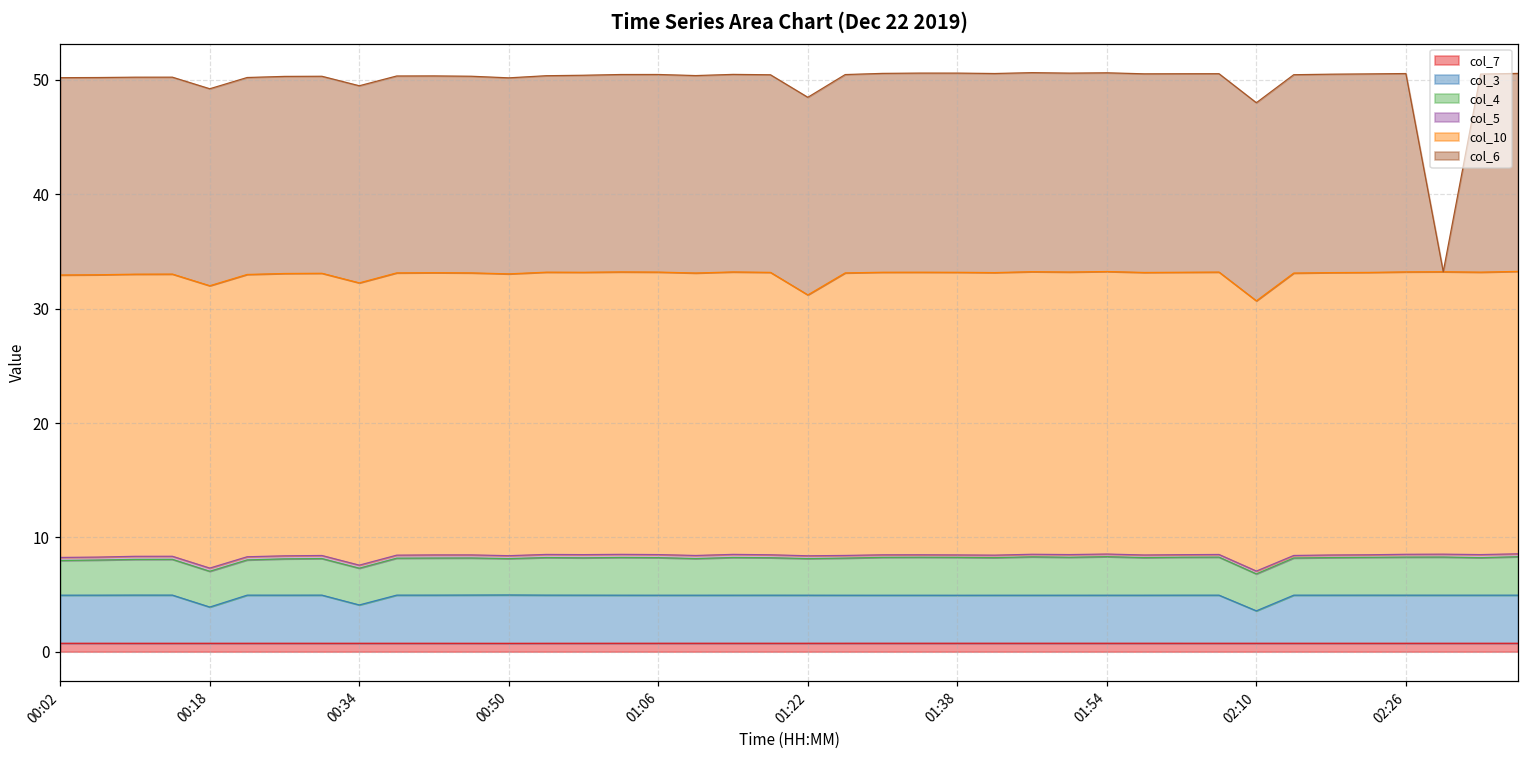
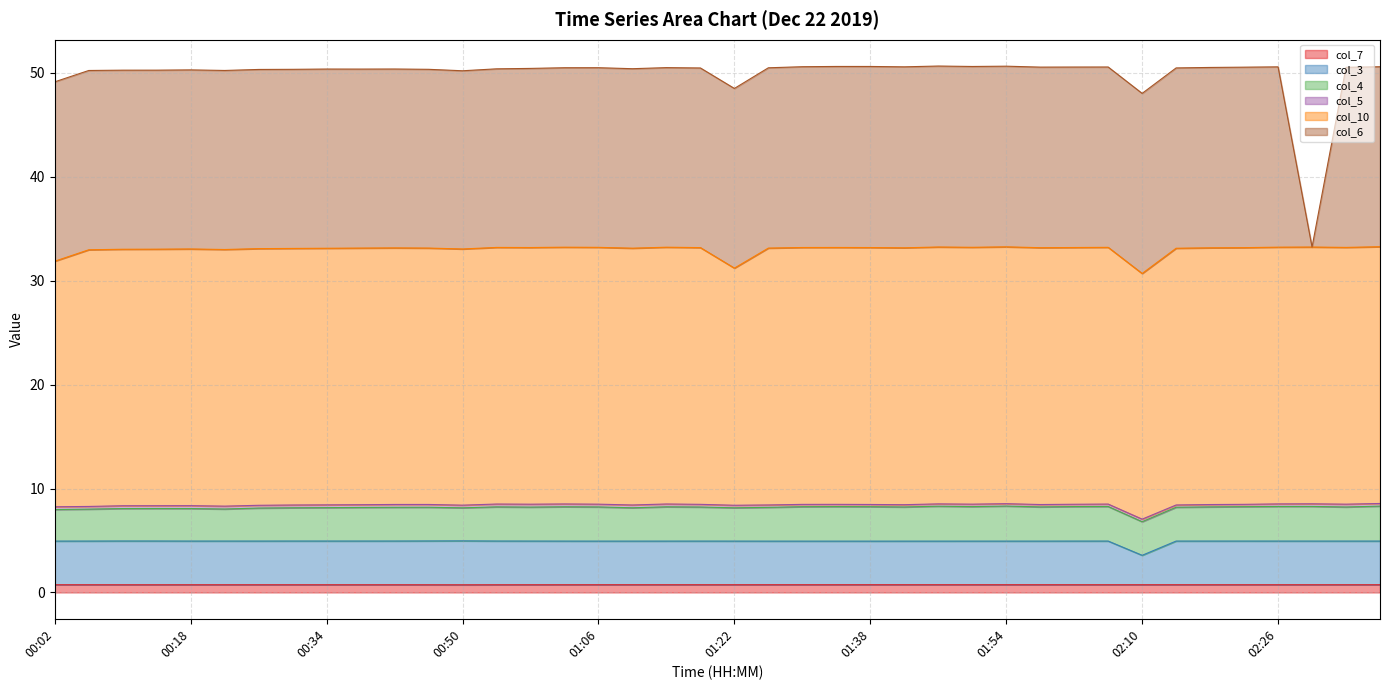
col_10, 00:02: 24.7 -> 23.6
col_3, 00:18: 3.2 -> 4.2
col_3, 00:34: 3.4 -> 4.2
